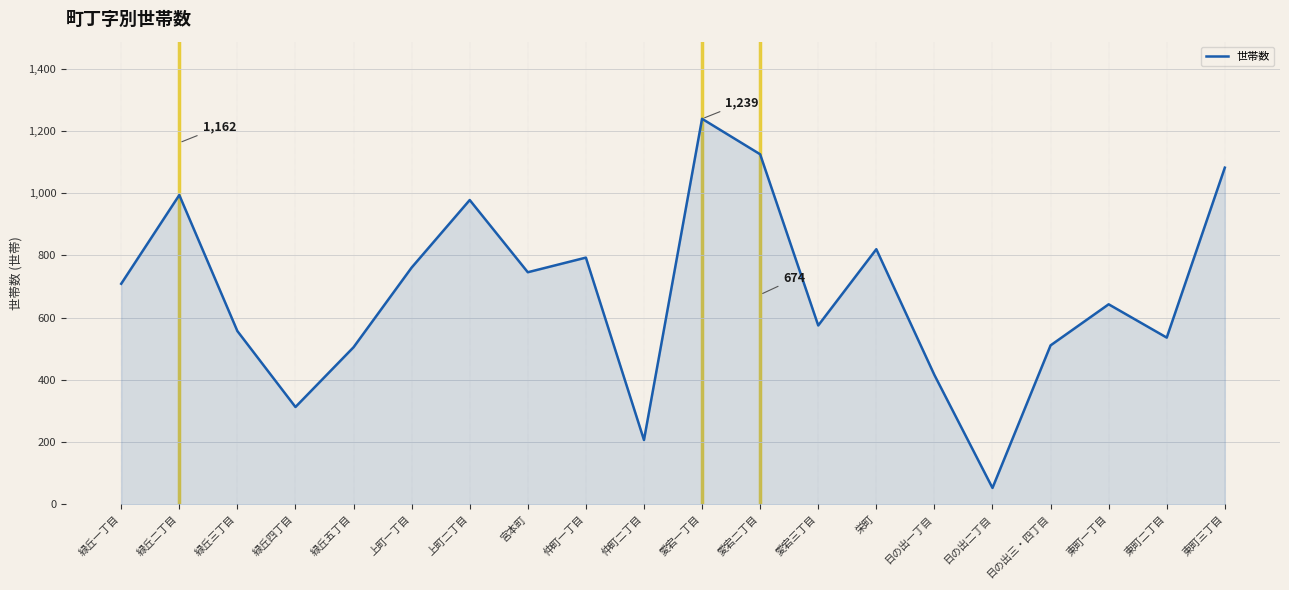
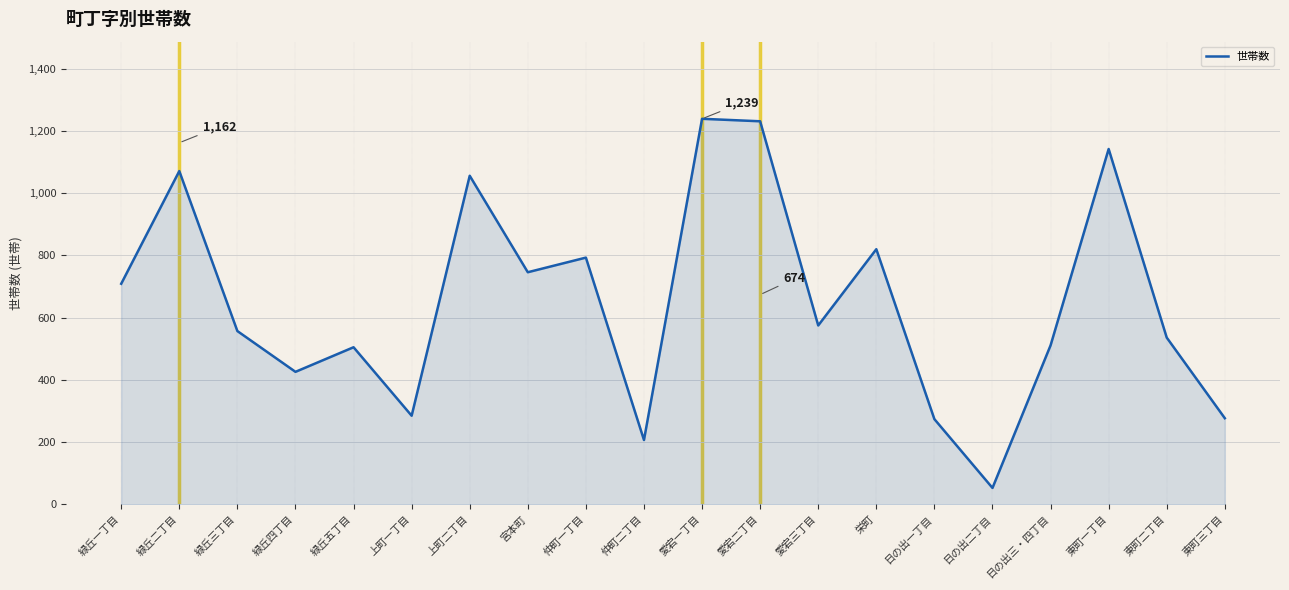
緑丘二丁目: 990 -> 1,070
緑丘四丁目: 310 -> 430
上町一丁目: 760 -> 290
上町二丁目: 980 -> 1,060
愛宕二丁目: 1,130 -> 1,230
日の出一丁目: 420 -> 270
東町一丁目: 640 -> 1,140
東町三丁目: 1,080 -> 280
